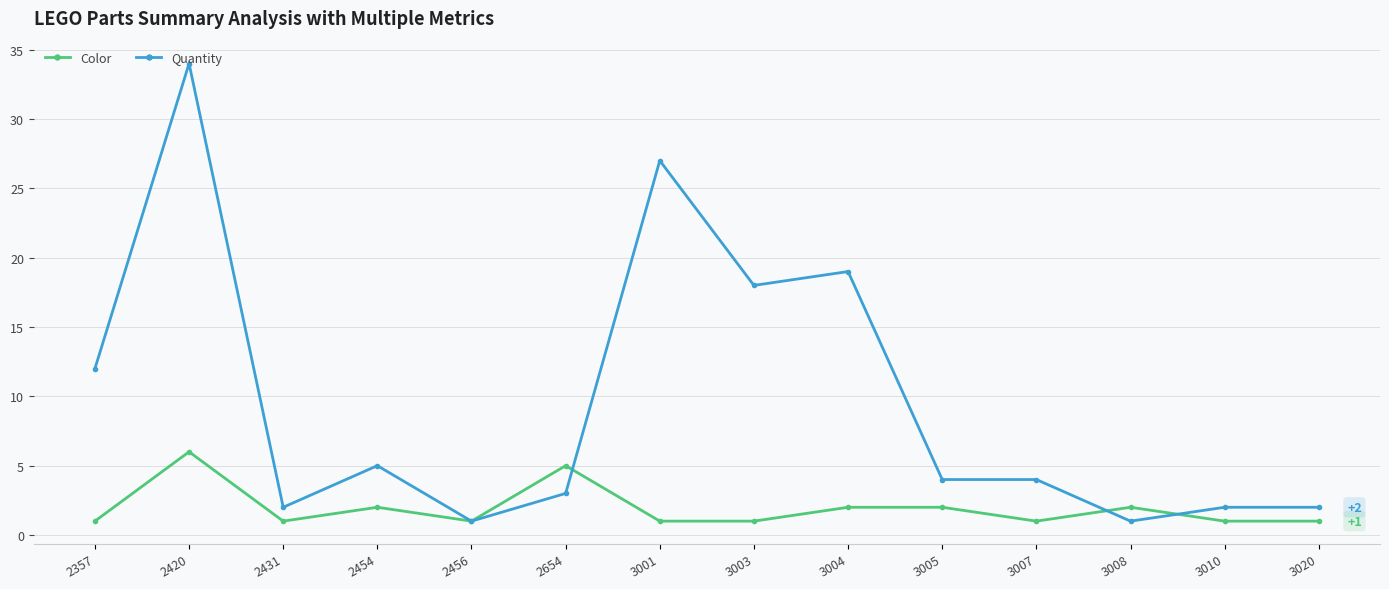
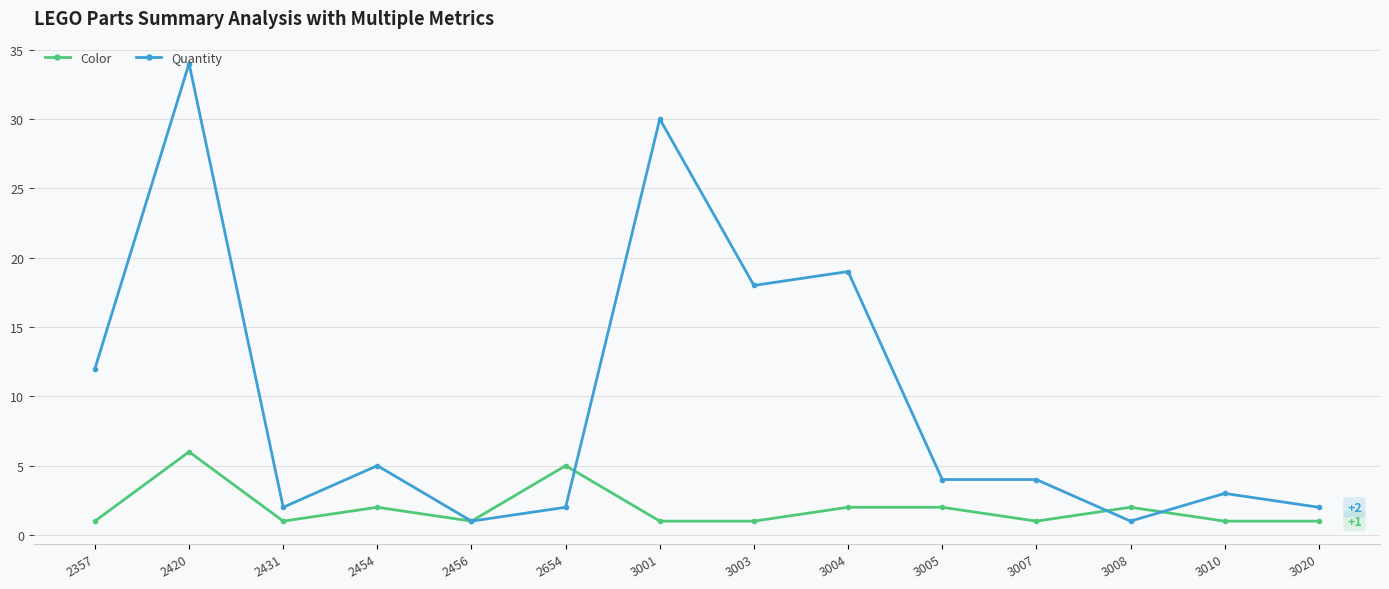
Quantity, 2654: 3 -> 2
Quantity, 3001: 27 -> 30
Quantity, 3010: 2 -> 3
